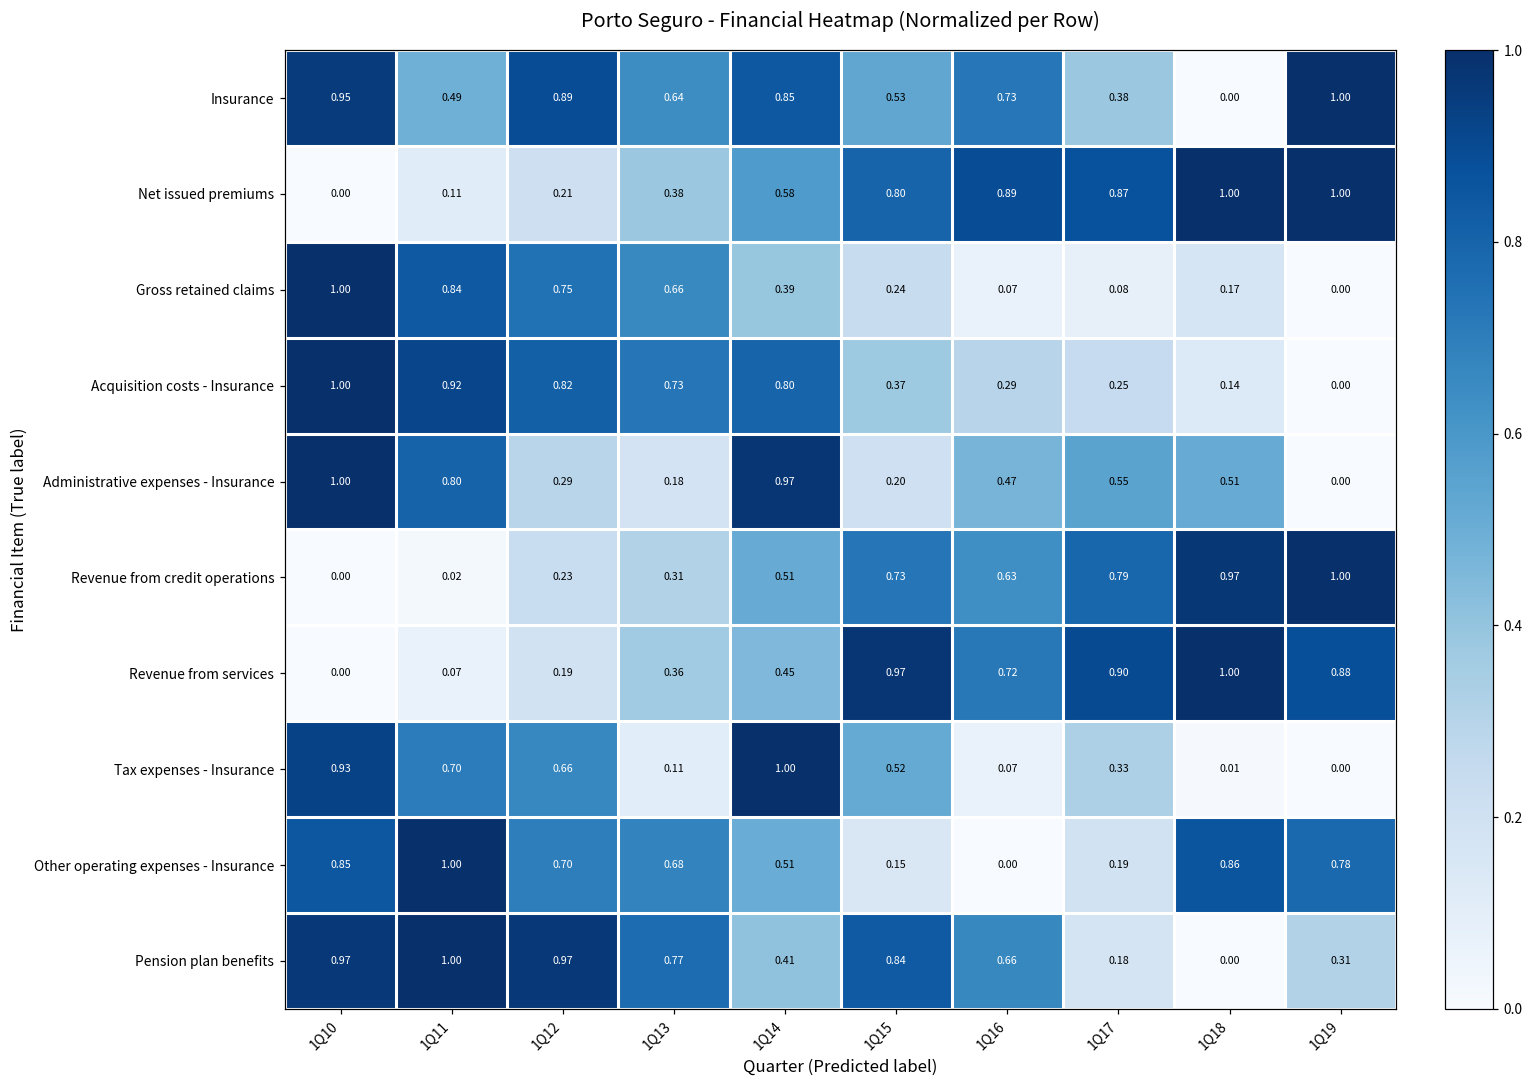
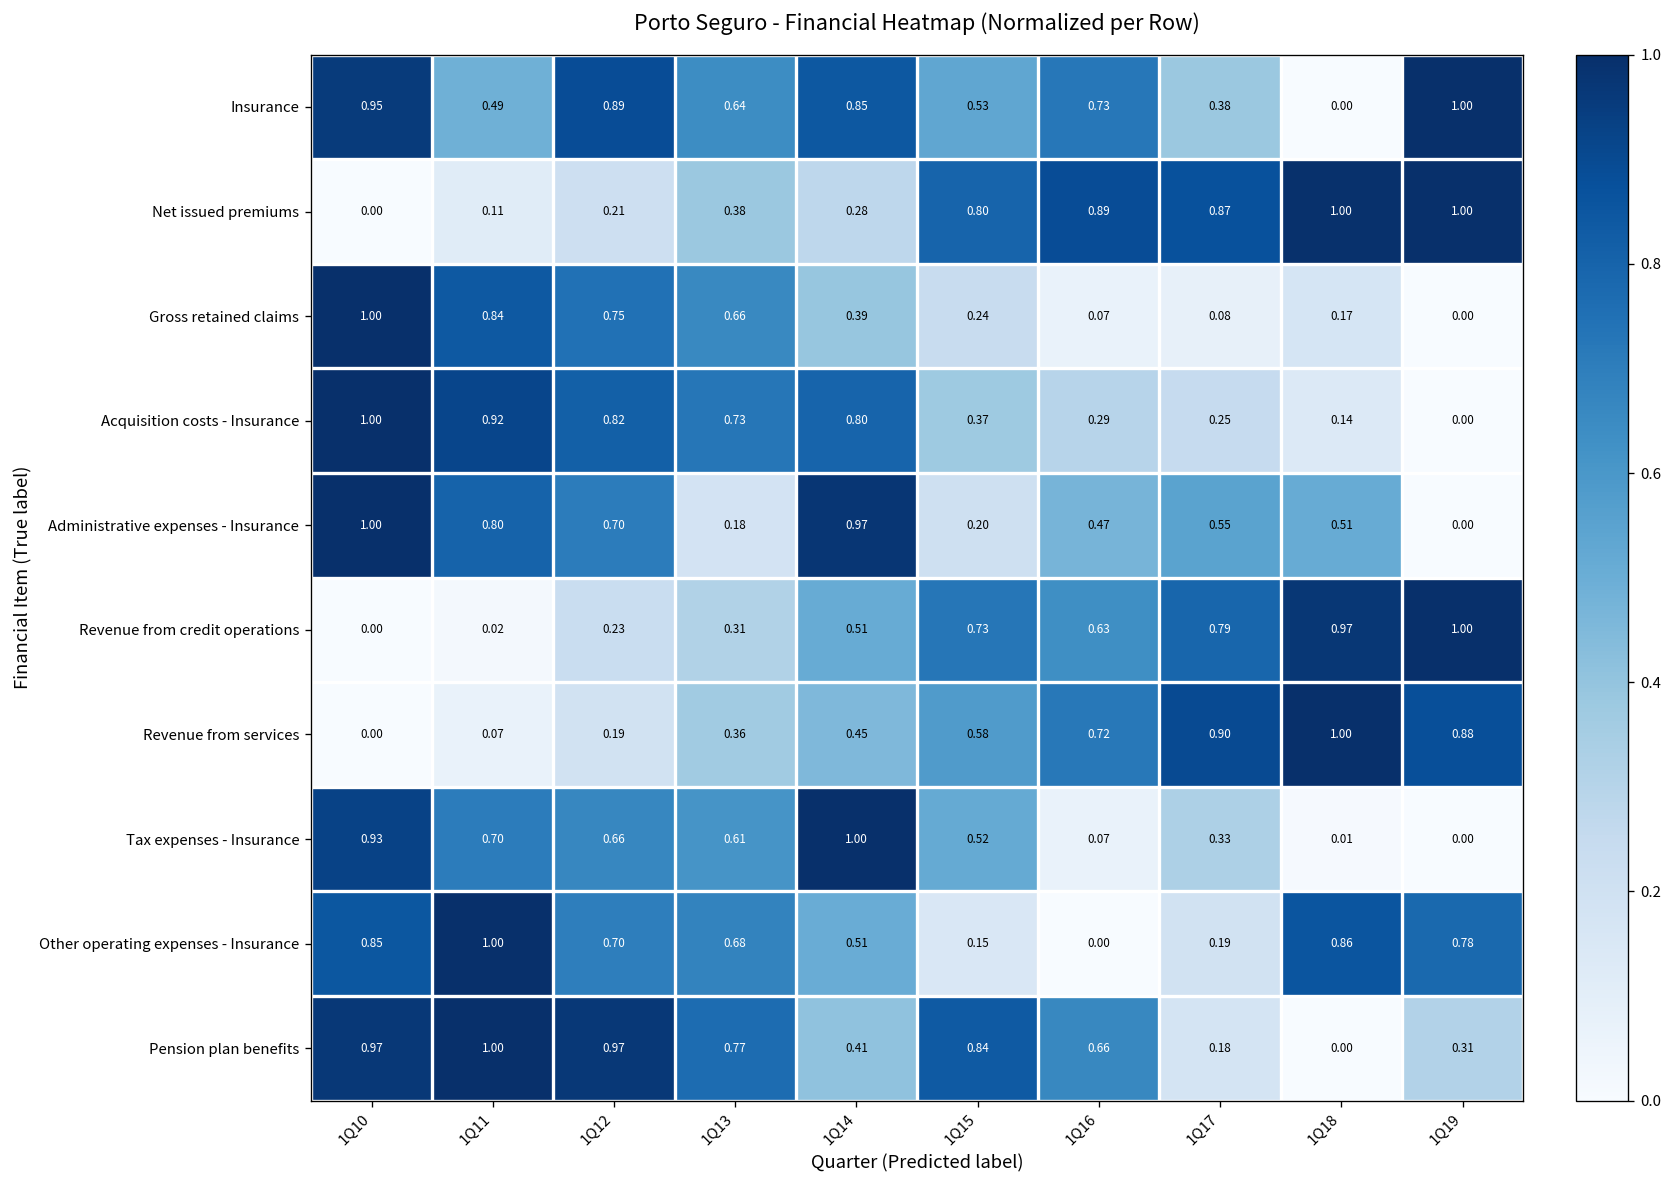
Net issued premiums, 1Q14: 0.58 -> 0.28
Administrative expenses - Insurance, 1Q12: 0.29 -> 0.70
Revenue from services, 1Q15: 0.97 -> 0.58
Tax expenses - Insurance, 1Q13: 0.11 -> 0.61
